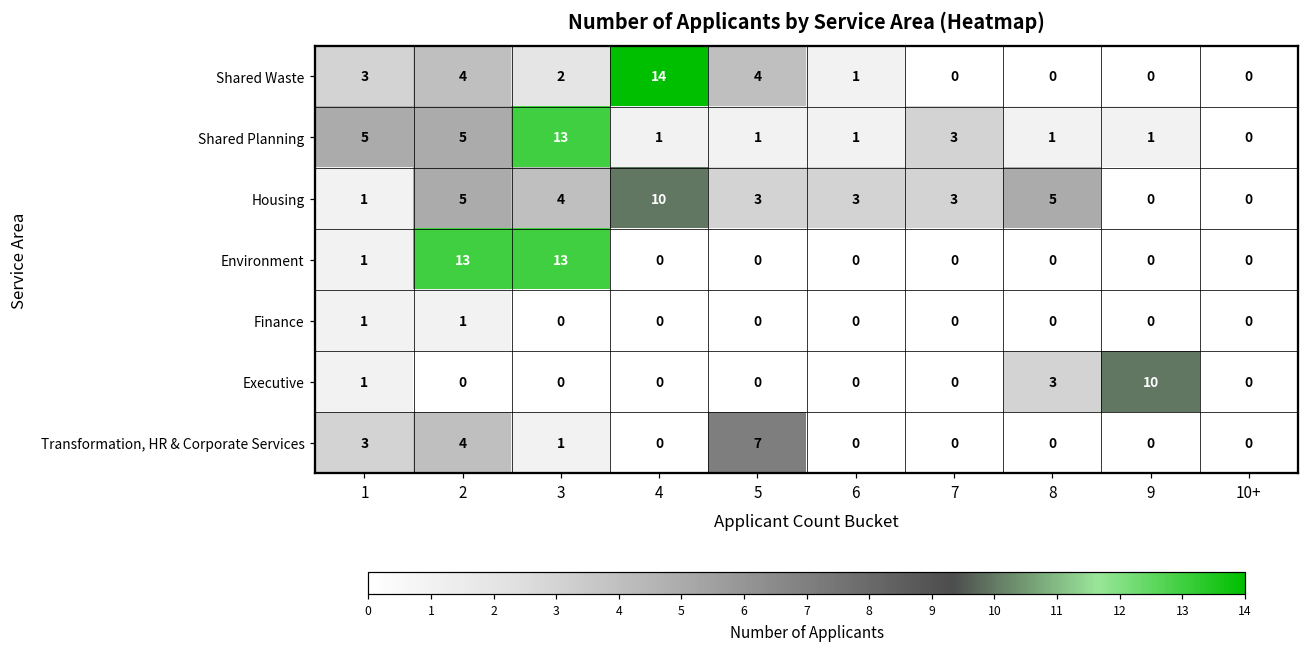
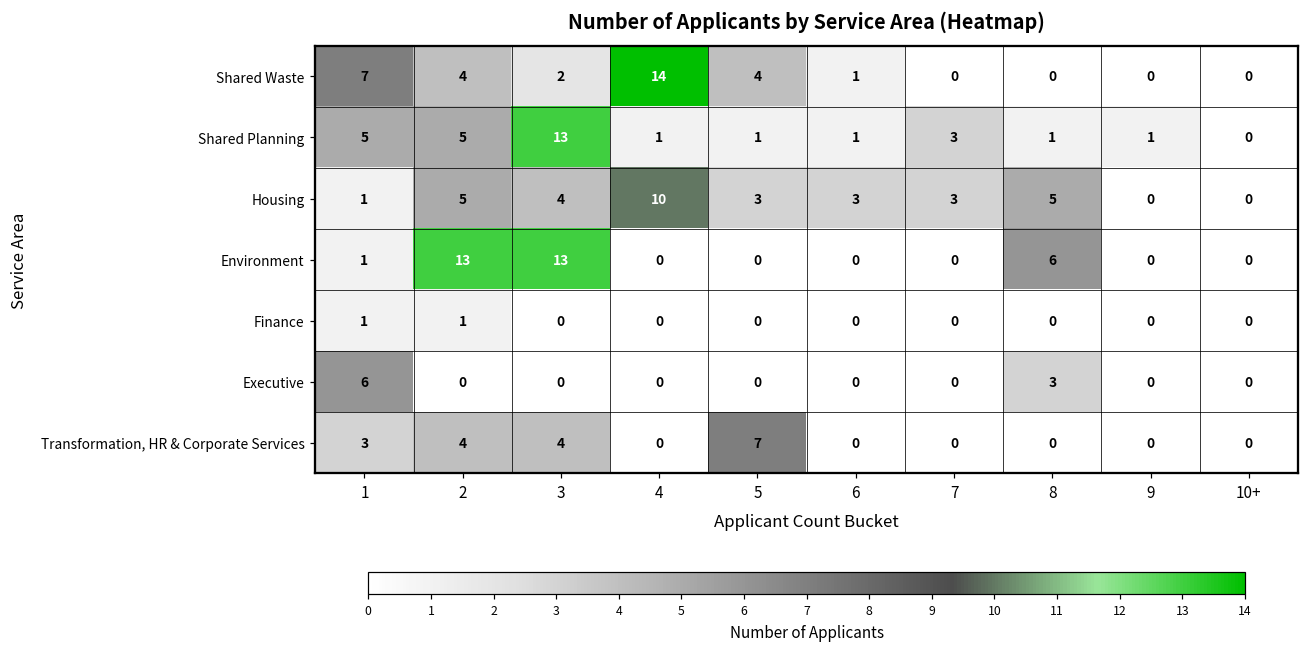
Shared Waste, 1: 3 -> 7
Environment, 8: 0 -> 6
Executive, 1: 1 -> 6
Executive, 9: 10 -> 0
Transformation, HR & Corporate Services, 3: 1 -> 4
